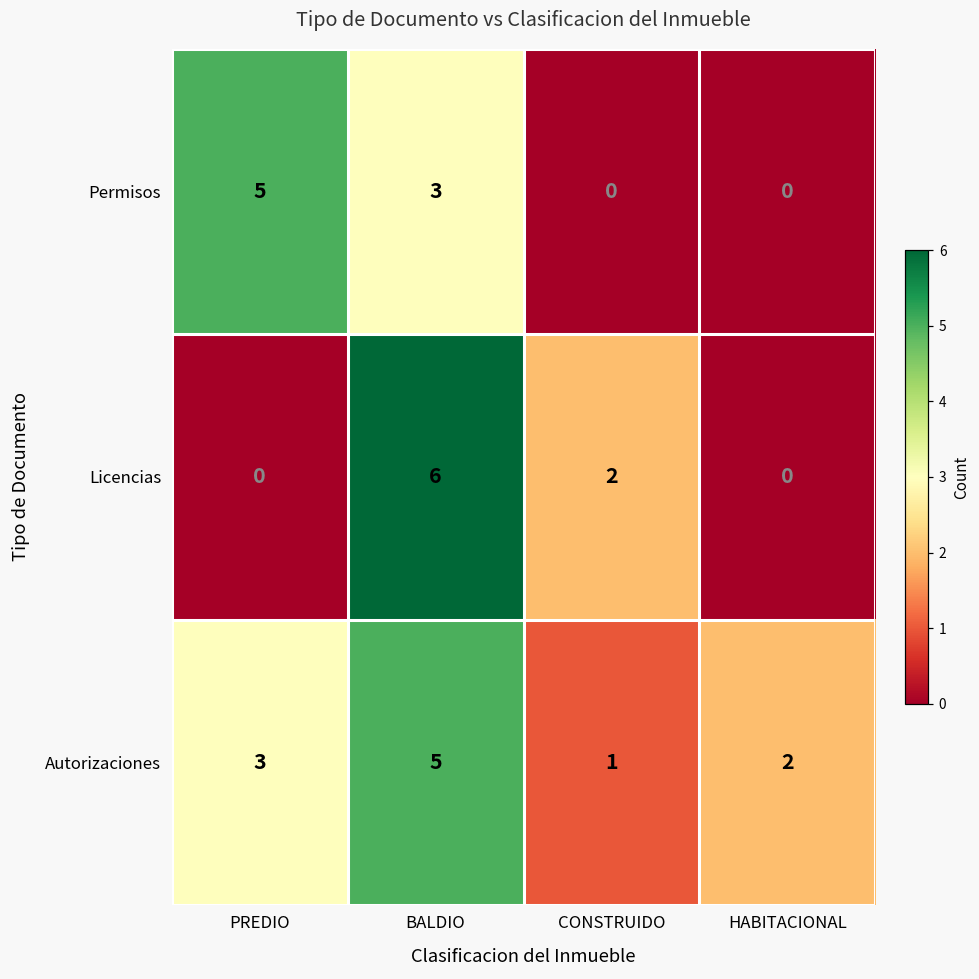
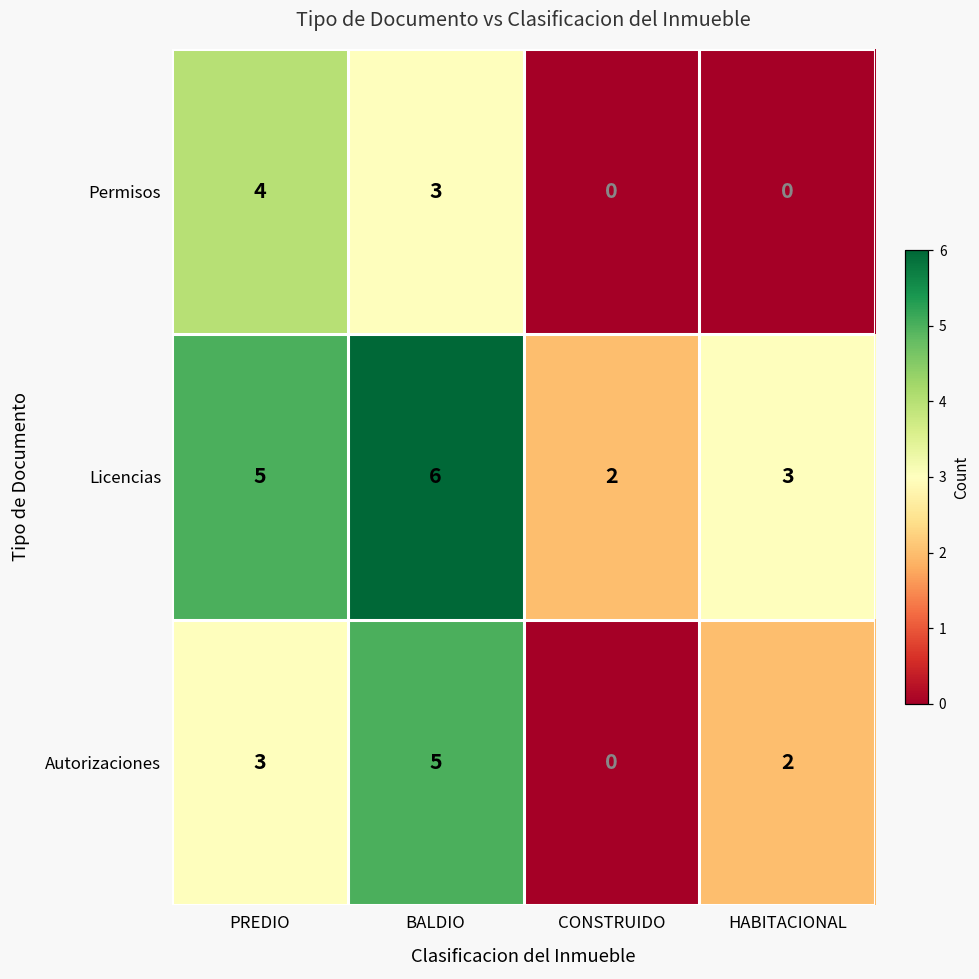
Permisos, PREDIO: 5 -> 4
Licencias, PREDIO: 0 -> 5
Licencias, HABITACIONAL: 0 -> 3
Autorizaciones, CONSTRUIDO: 1 -> 0
